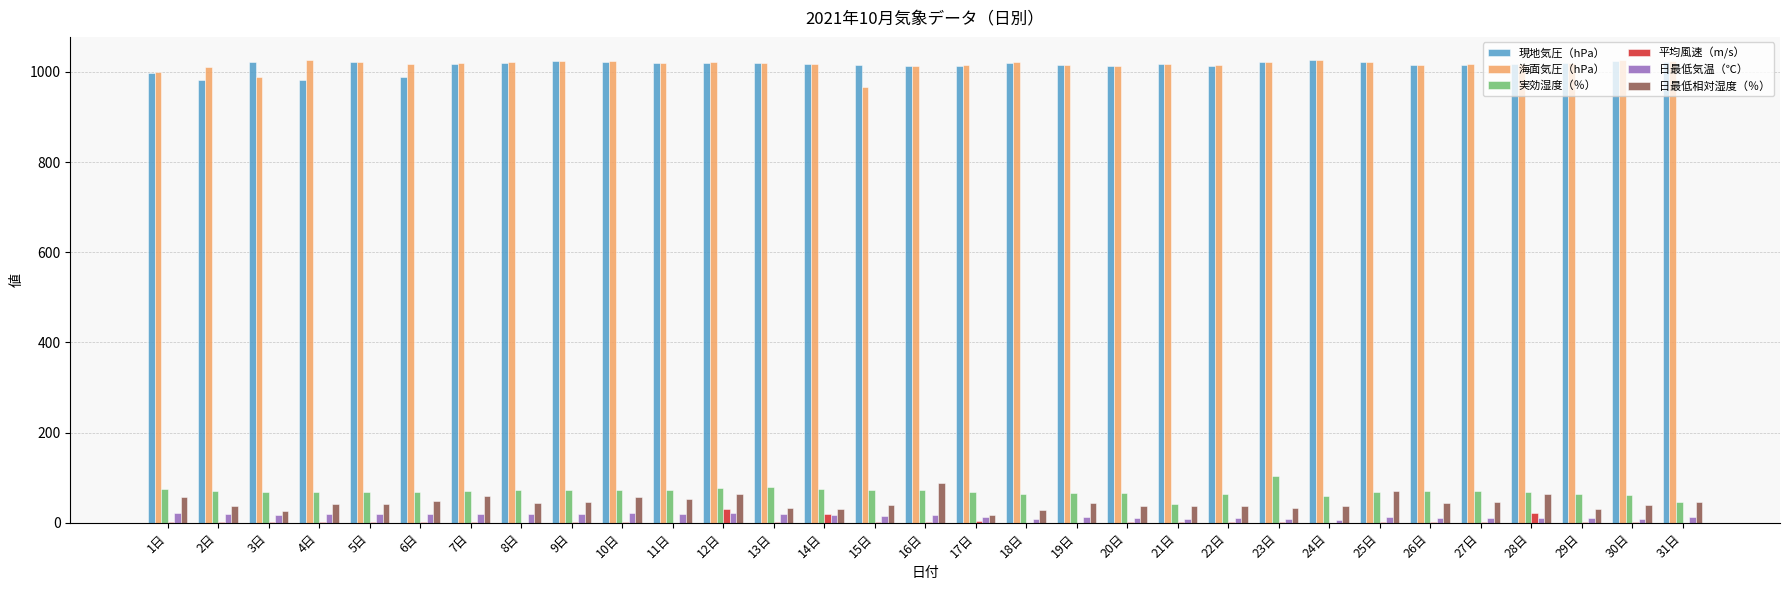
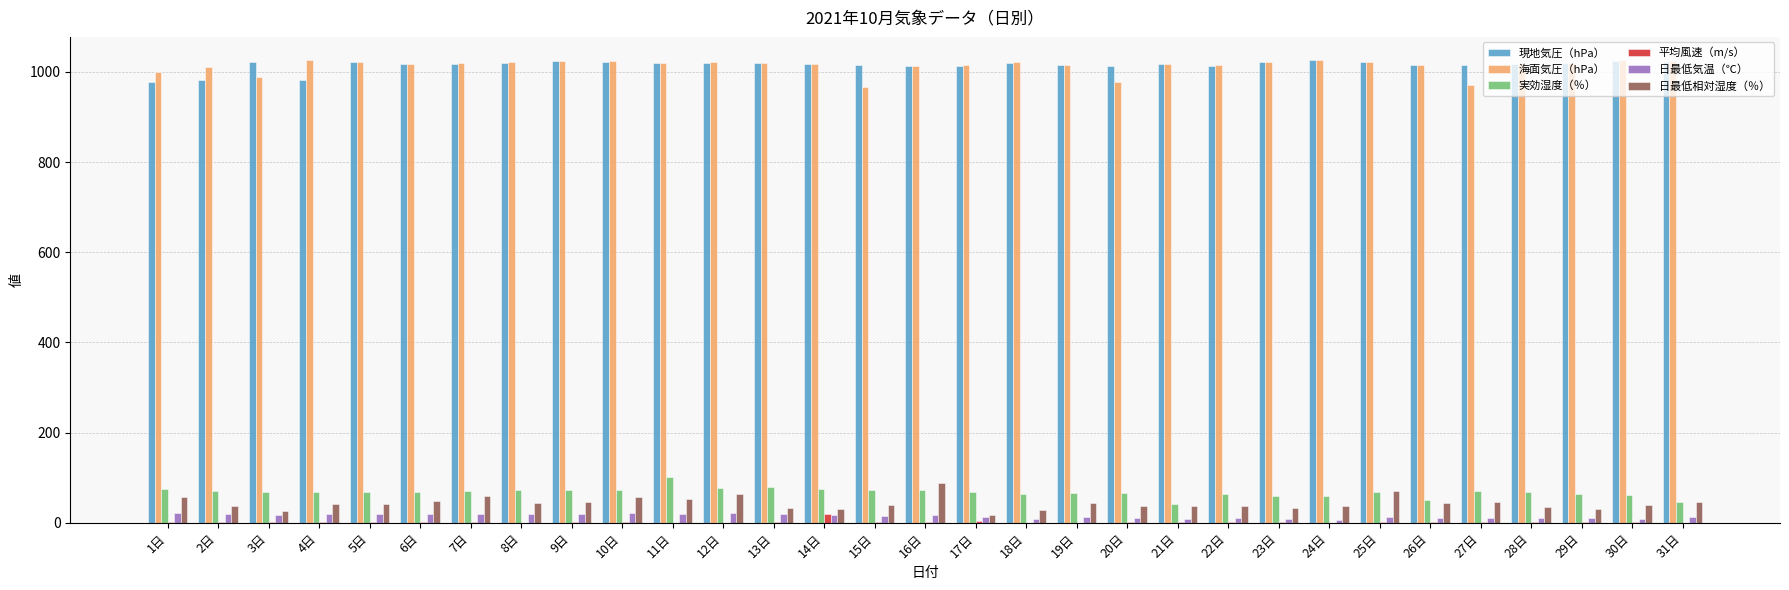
現地気圧（hPa）, 1日: 1000 -> 980
現地気圧（hPa）, 6日: 990 -> 1020
実効湿度（％）, 11日: 70 -> 100
平均風速（m/s）, 12日: 30 -> 0
海面気圧（hPa）, 20日: 1010 -> 980
実効湿度（％）, 23日: 100 -> 60
実効湿度（％）, 26日: 70 -> 50
海面気圧（hPa）, 27日: 1020 -> 970
平均風速（m/s）, 28日: 20 -> 0
日最低相対湿度（％）, 28日: 60 -> 30
